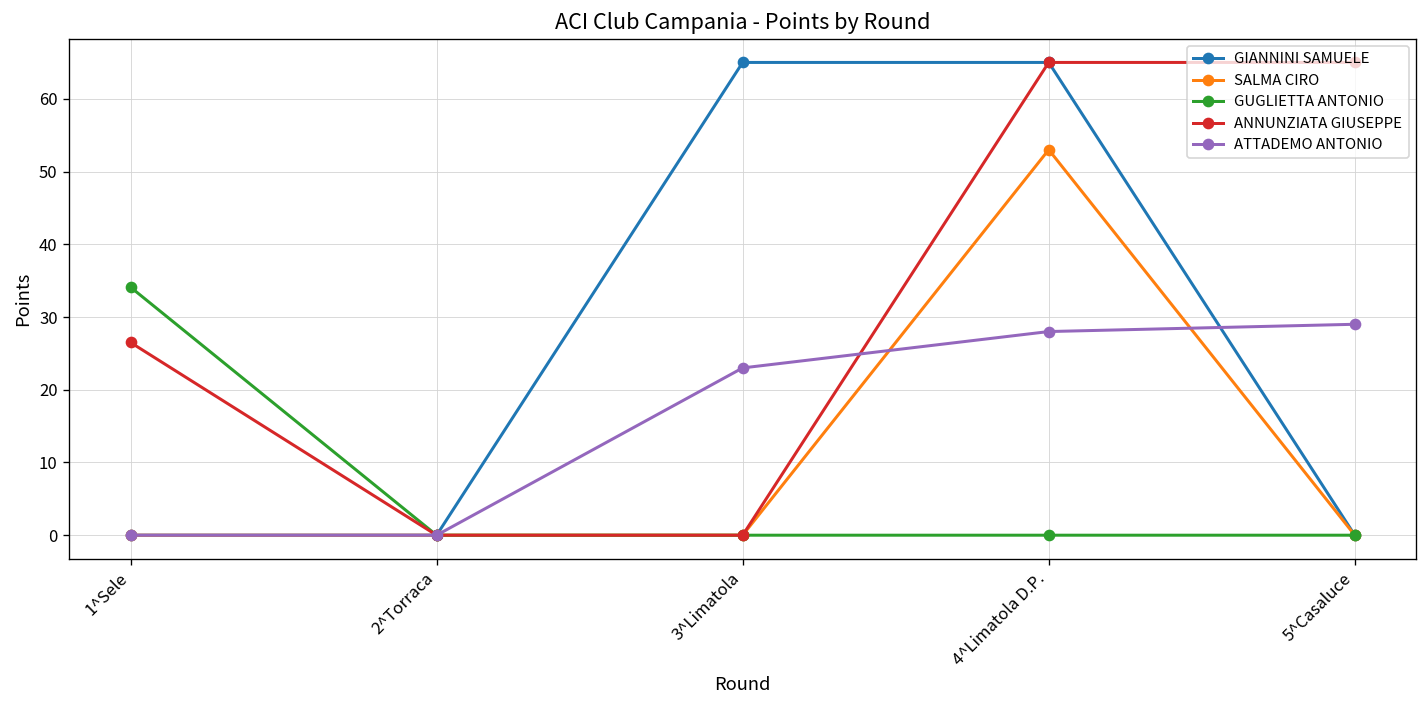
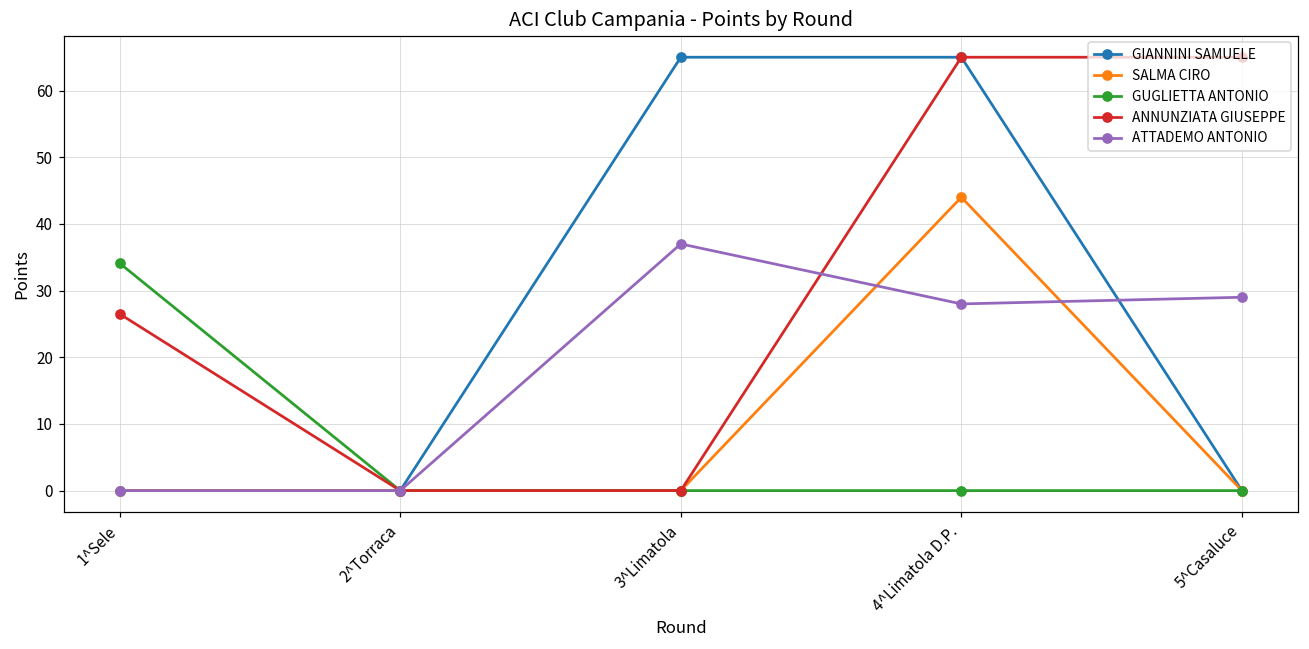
ATTADEMO ANTONIO, 3^Limatola: 23 -> 37
SALMA CIRO, 4^Limatola D.P.: 53 -> 44
